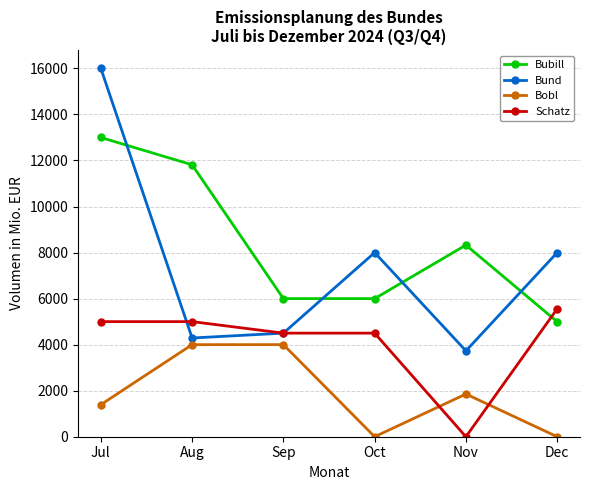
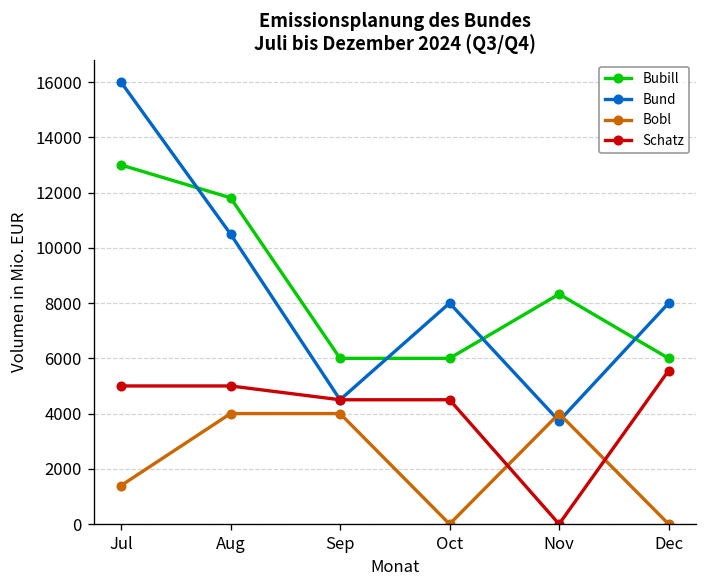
Bund, Aug: 4300 -> 10500
Bobl, Nov: 1900 -> 4000
Bubill, Dec: 5000 -> 6000
